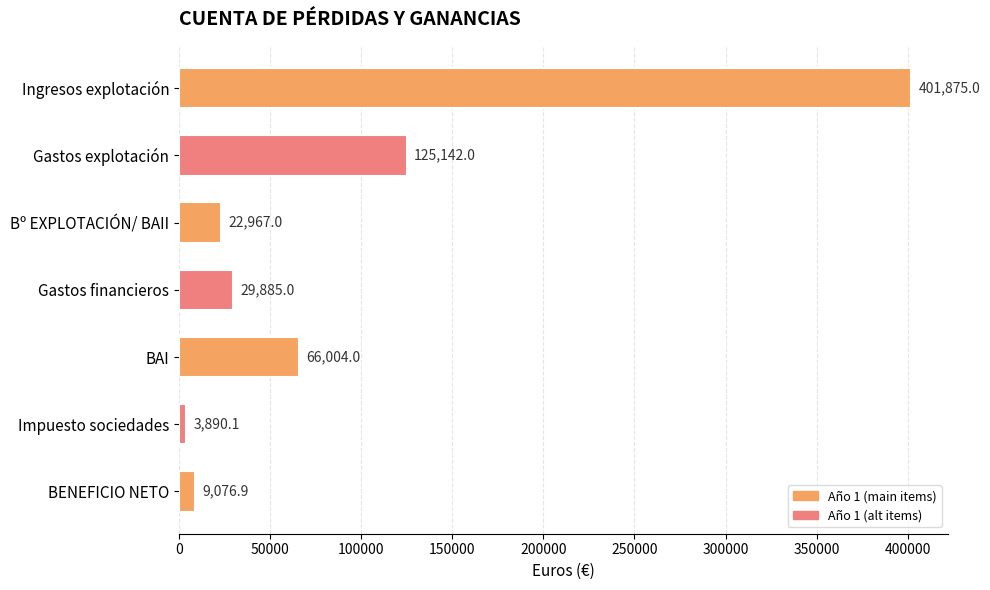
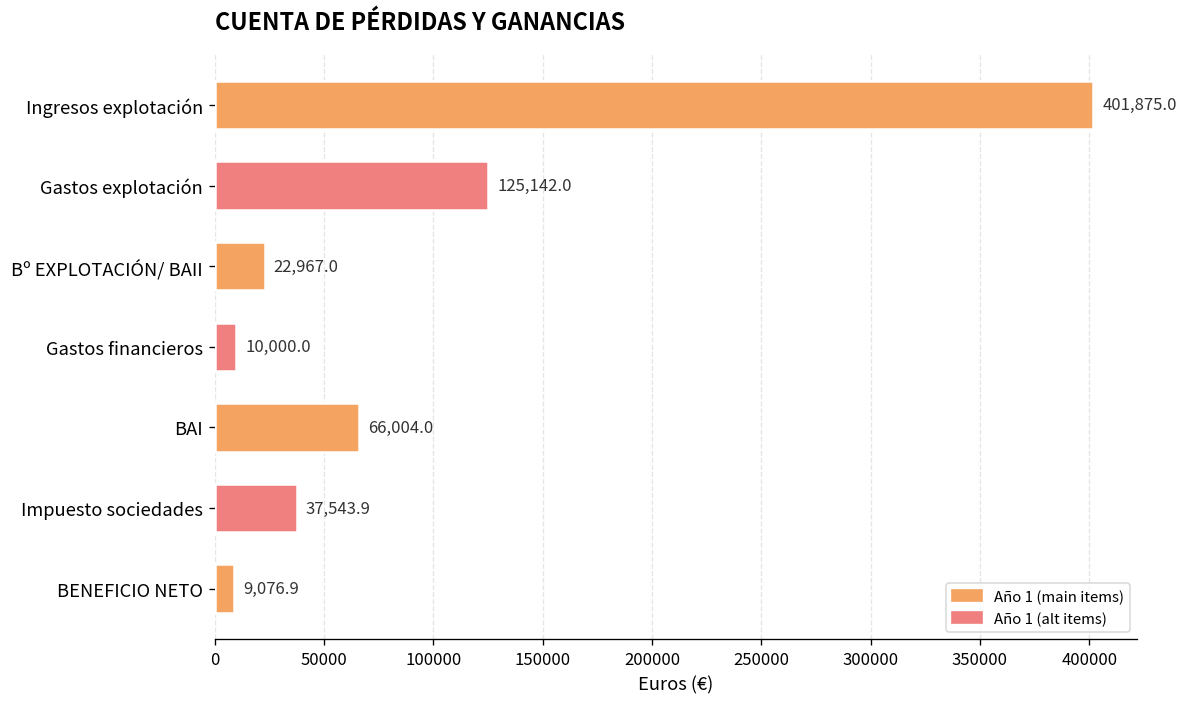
Gastos financieros: 29,885.0 -> 10,000.0
Impuesto sociedades: 3,890.1 -> 37,543.9
